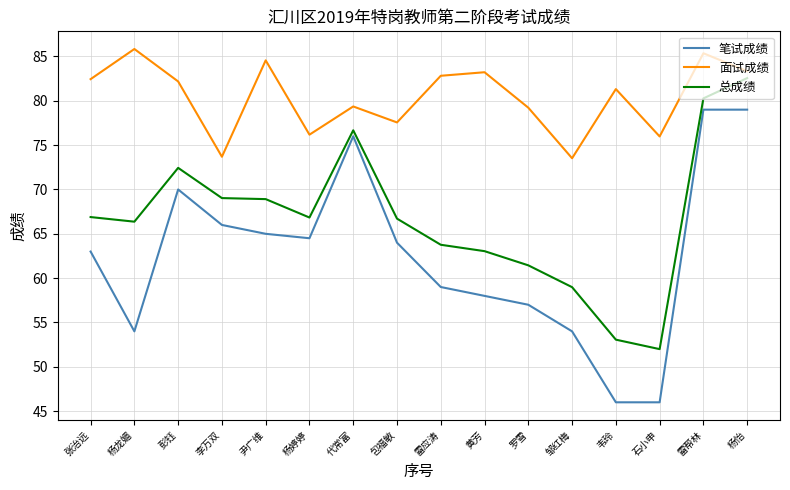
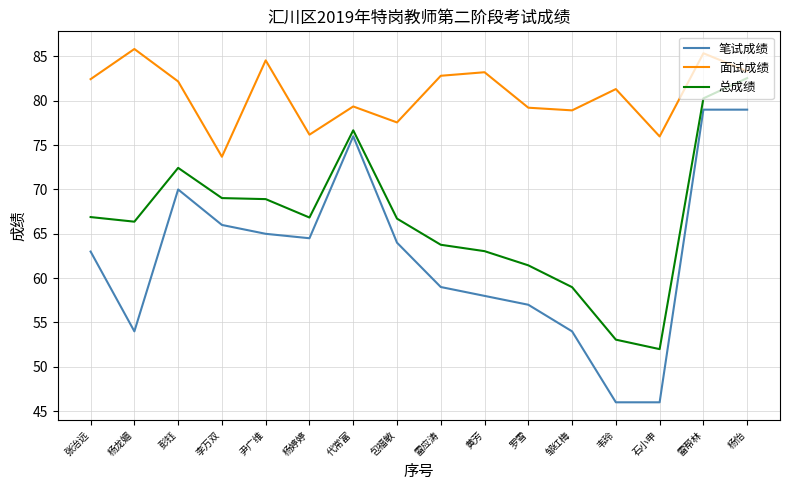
面试成绩, 邹红梅: 74 -> 79
